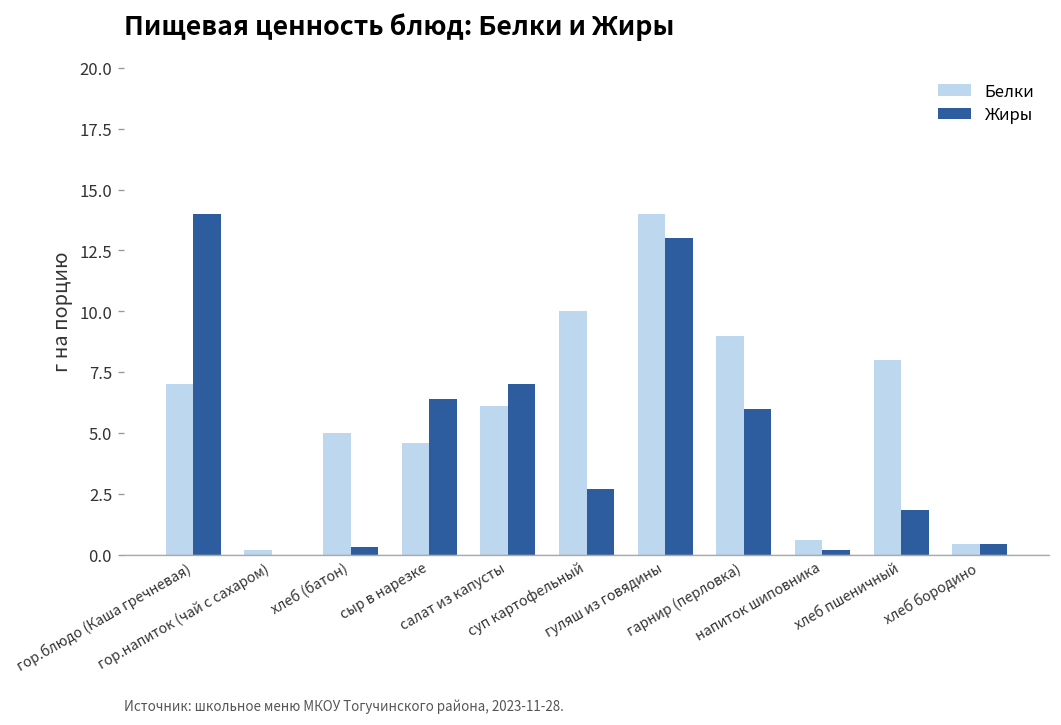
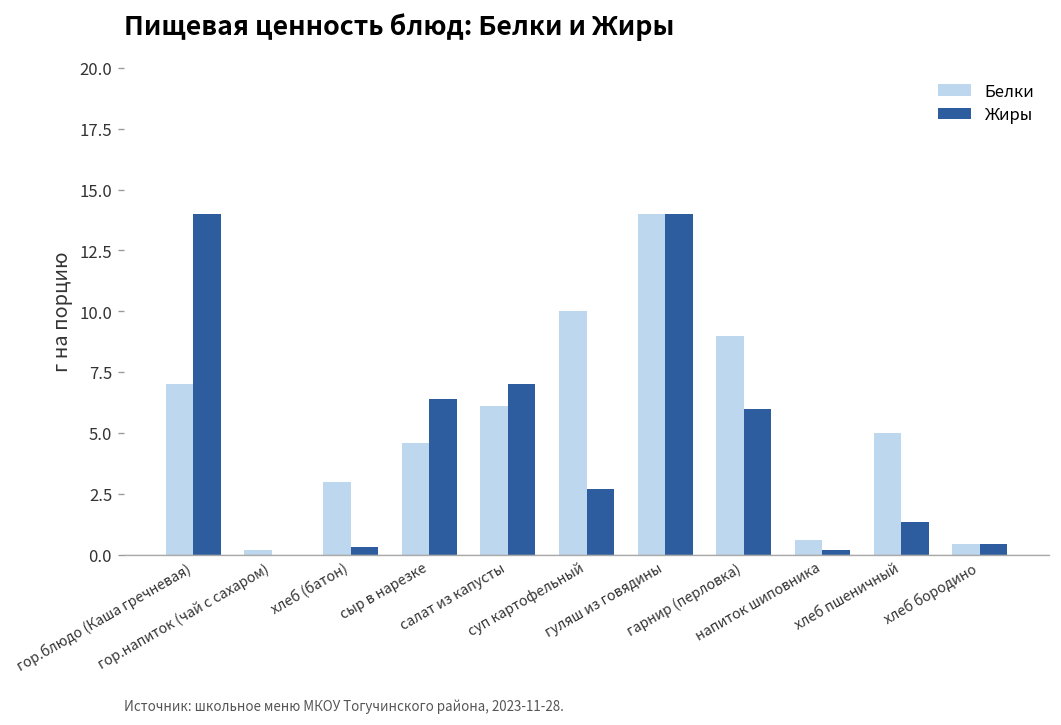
Белки, хлеб (батон): 5 -> 3
Жиры, гуляш из говядины: 13 -> 14
Белки, хлеб пшеничный: 8 -> 5
Жиры, хлеб пшеничный: 1.9 -> 1.3
